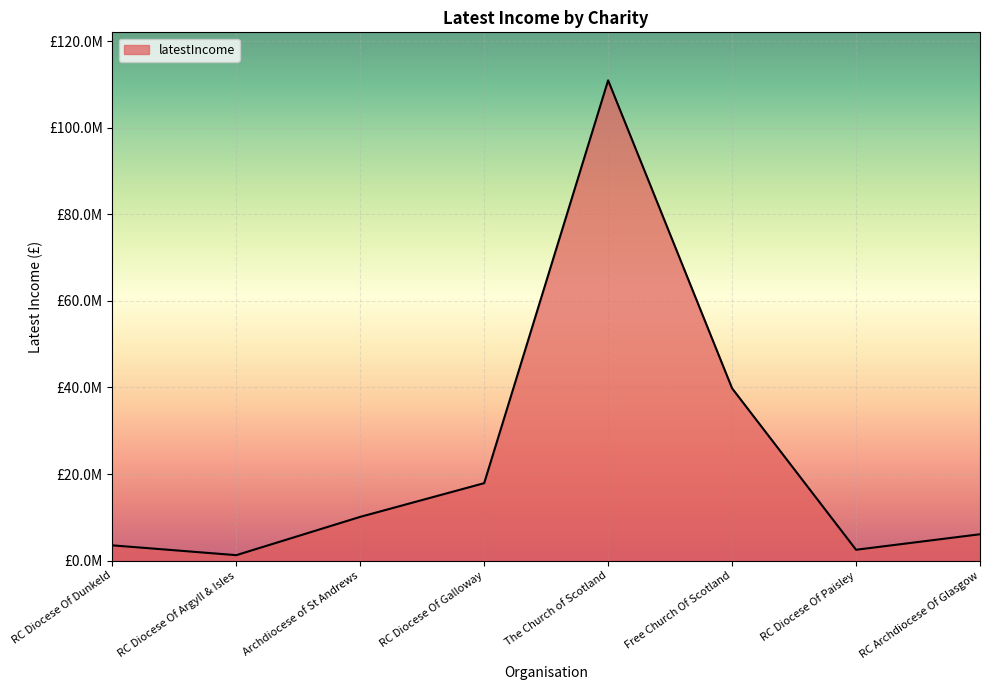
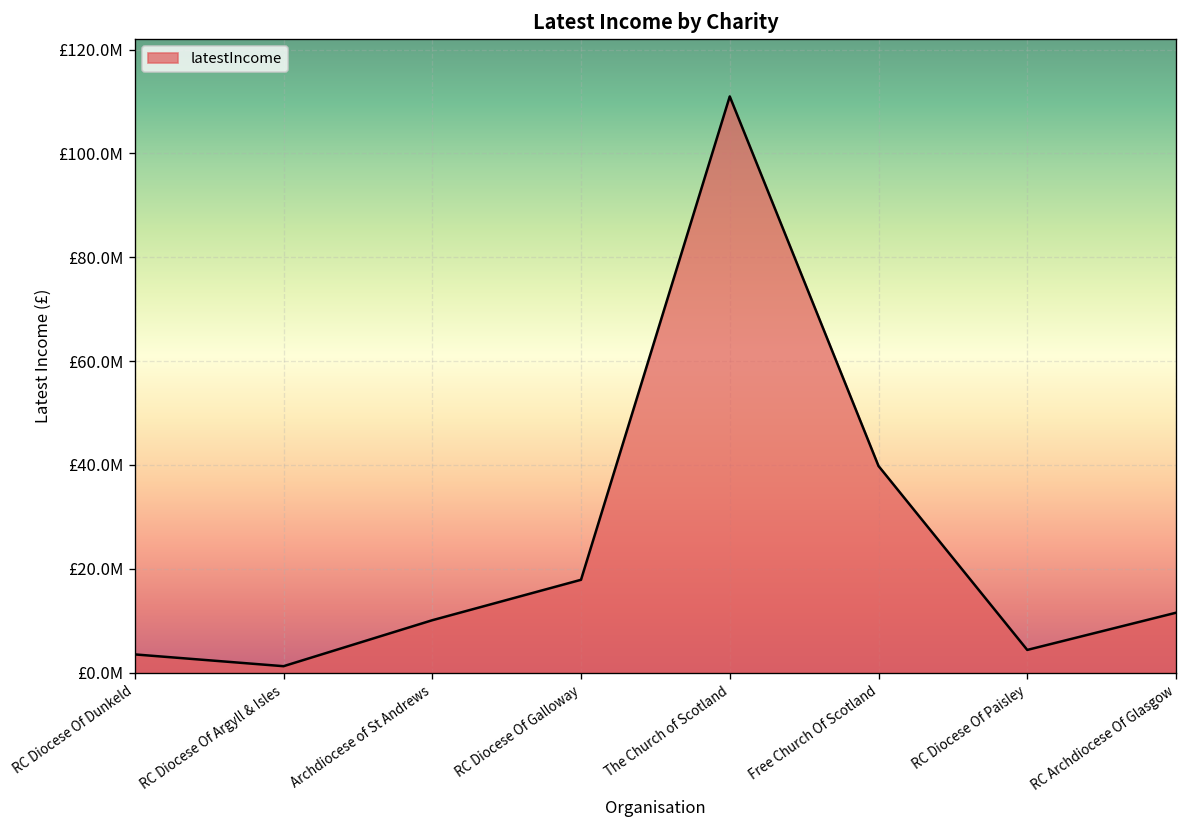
RC Diocese Of Paisley: £2000000 -> £4000000
RC Archdiocese Of Glasgow: £6000000 -> £12000000
